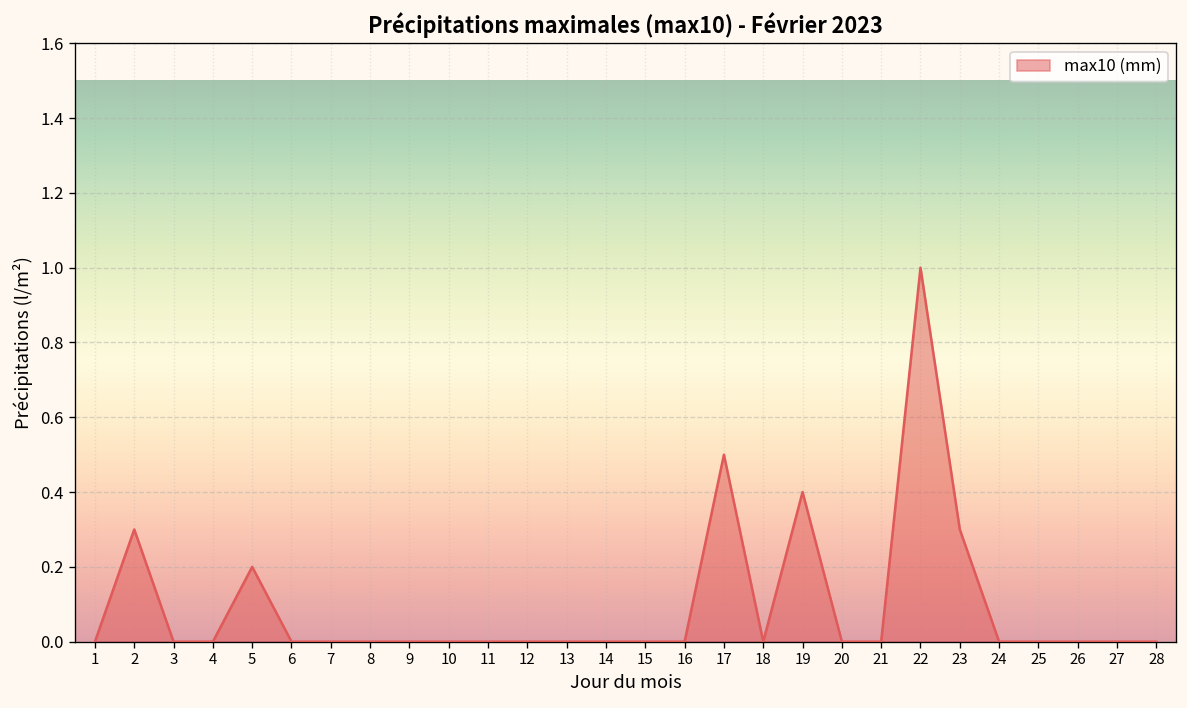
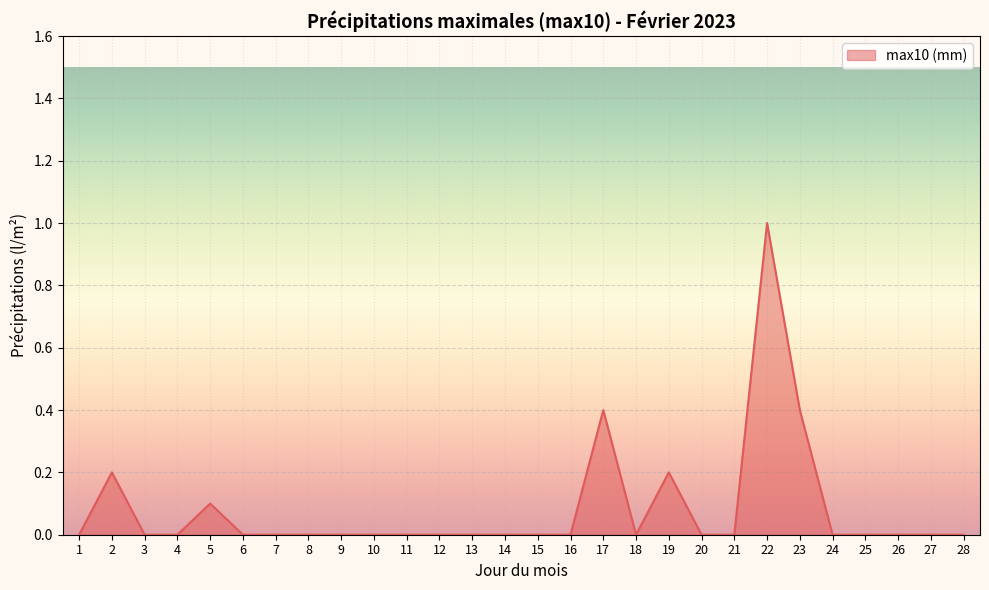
2: 0.3 -> 0.2
5: 0.2 -> 0.1
17: 0.5 -> 0.4
19: 0.4 -> 0.2
23: 0.3 -> 0.4
